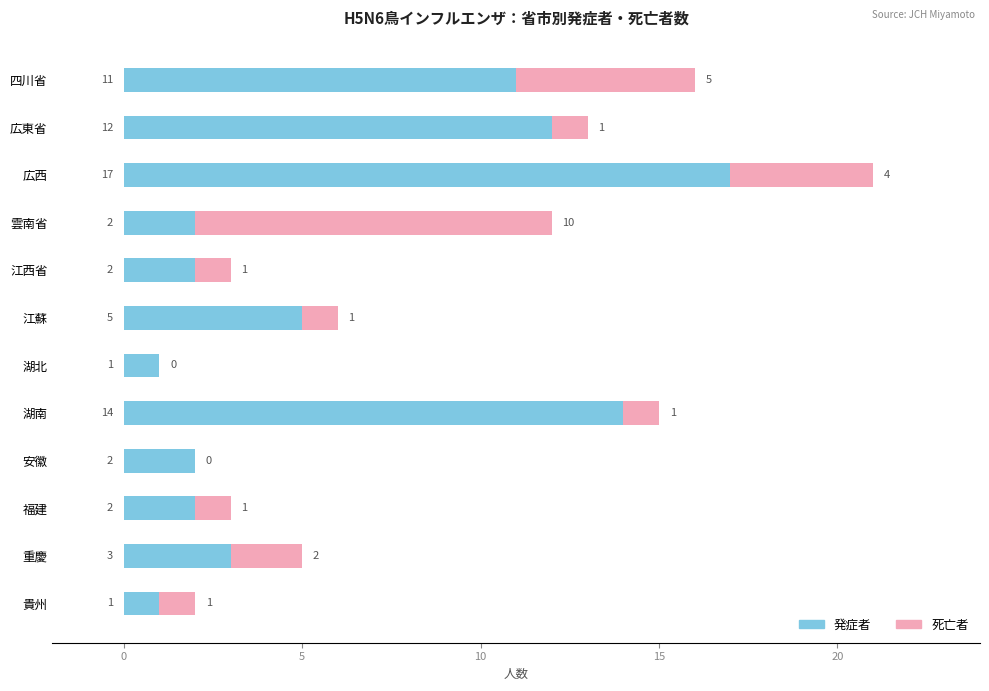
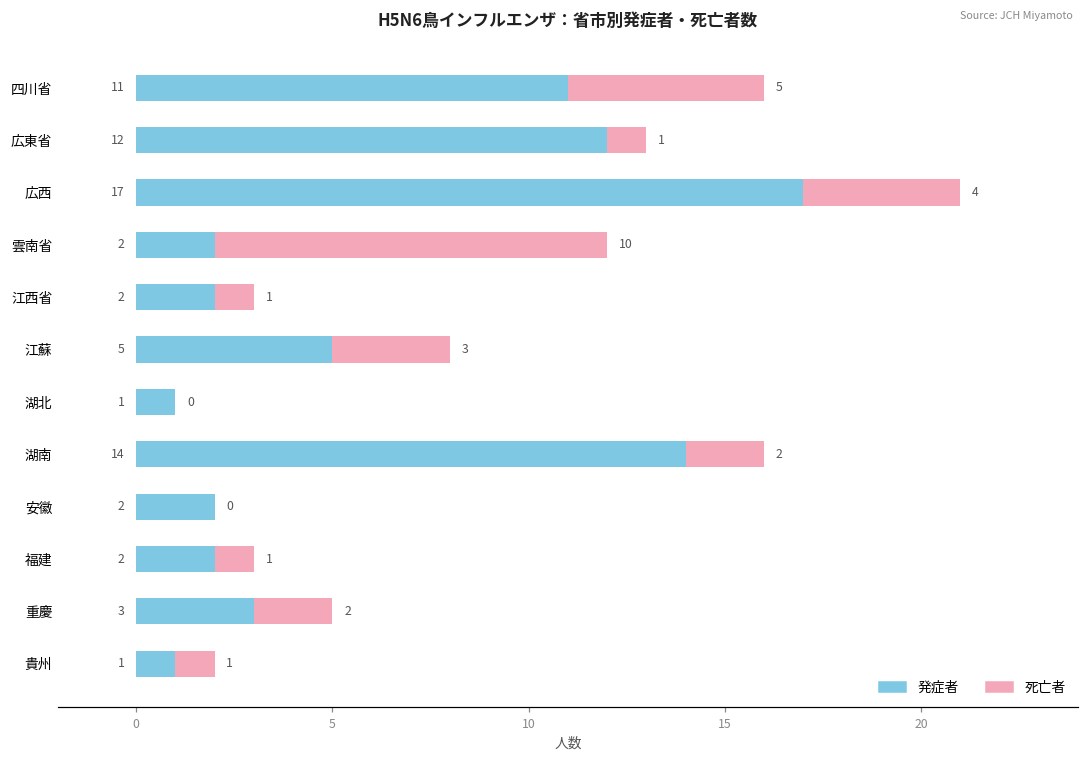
死亡者, 江蘇: 1 -> 3
死亡者, 湖南: 1 -> 2
